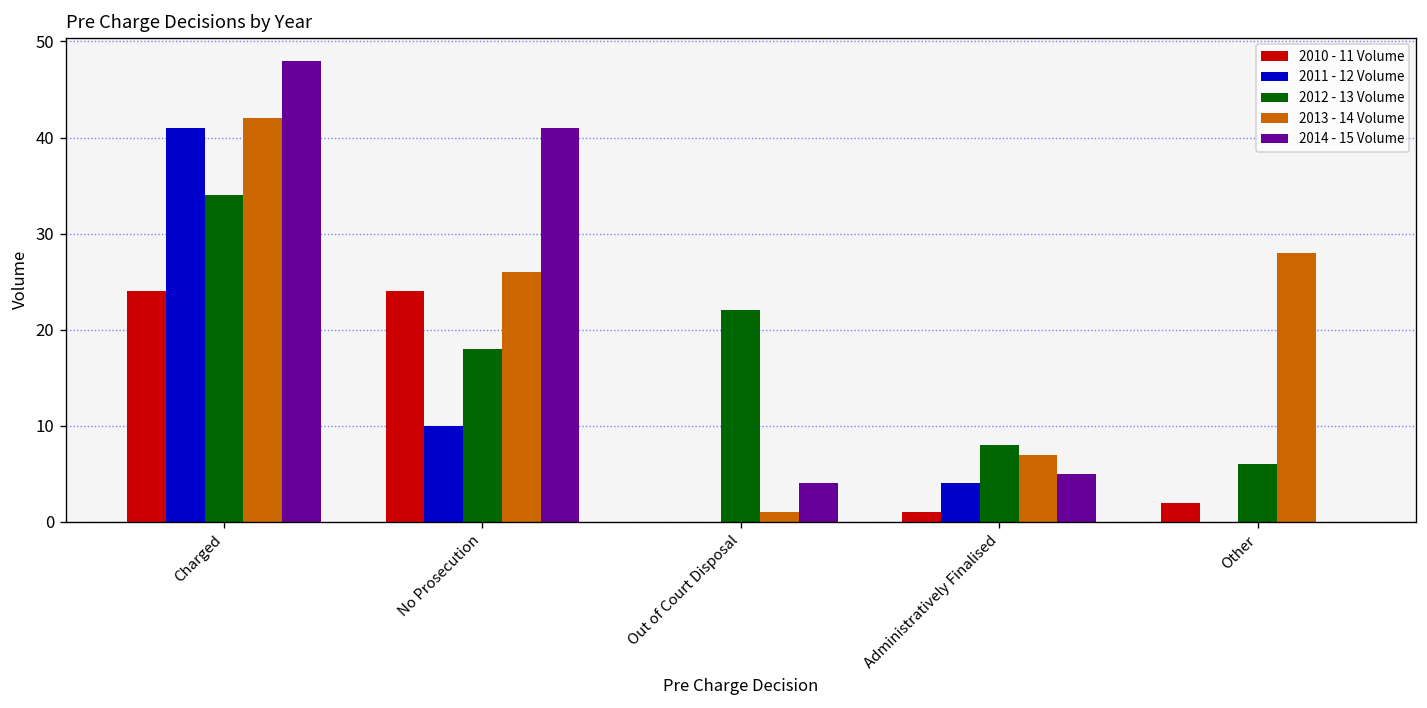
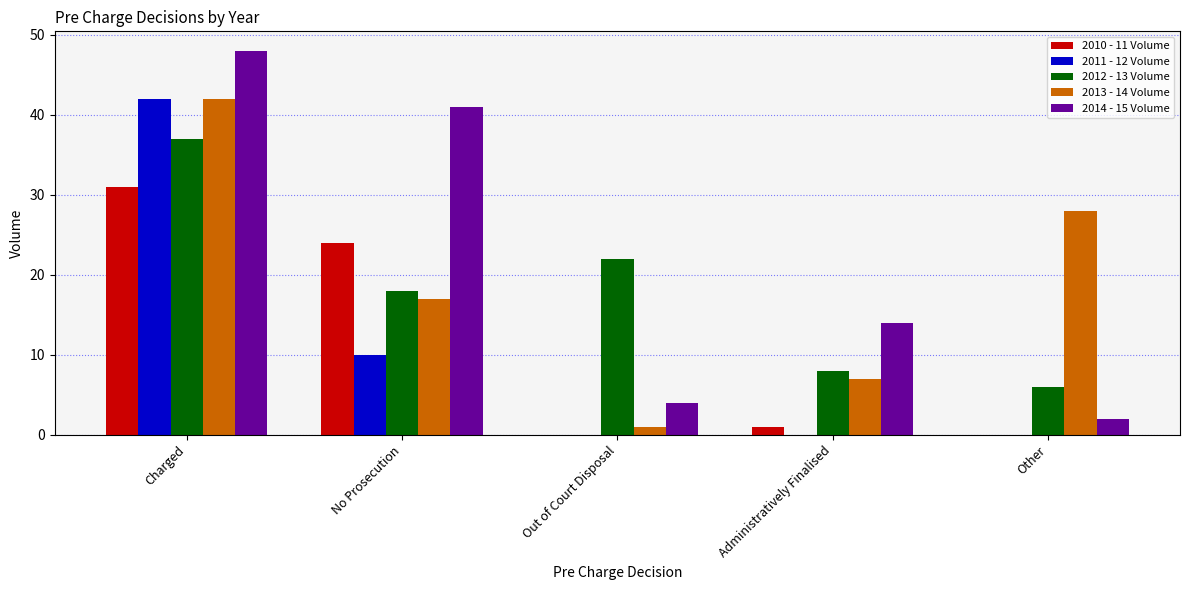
2010 - 11 Volume, Charged: 24 -> 31
2011 - 12 Volume, Charged: 41 -> 42
2012 - 13 Volume, Charged: 34 -> 37
2013 - 14 Volume, No Prosecution: 26 -> 17
2011 - 12 Volume, Administratively Finalised: 4 -> 0
2014 - 15 Volume, Administratively Finalised: 5 -> 14
2010 - 11 Volume, Other: 2 -> 0
2014 - 15 Volume, Other: 0 -> 2
